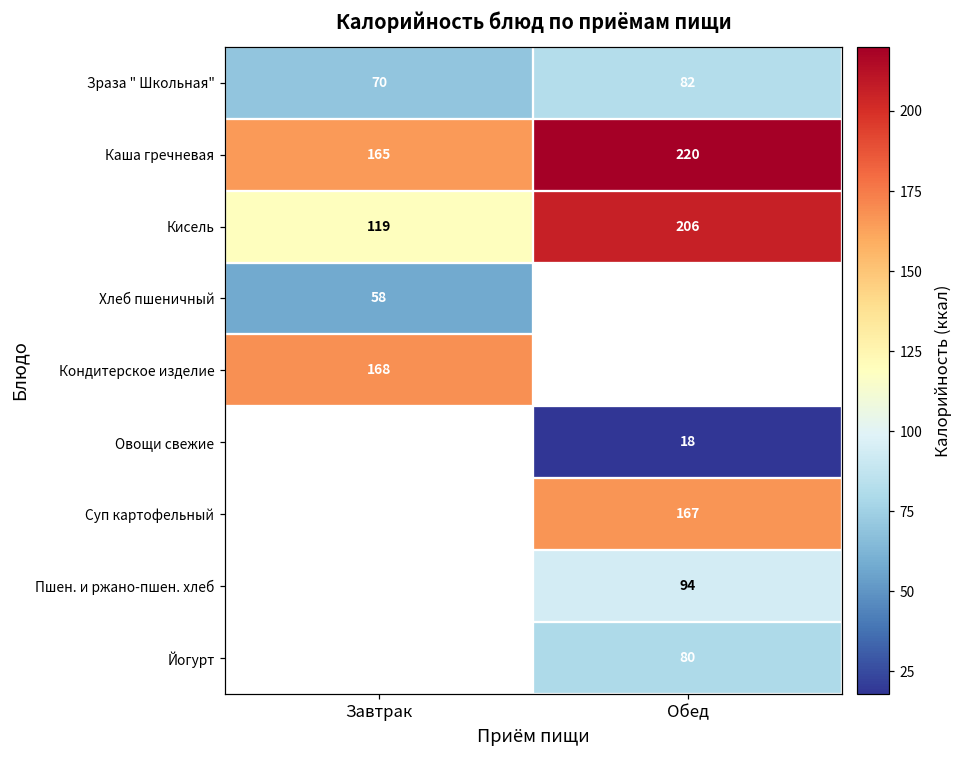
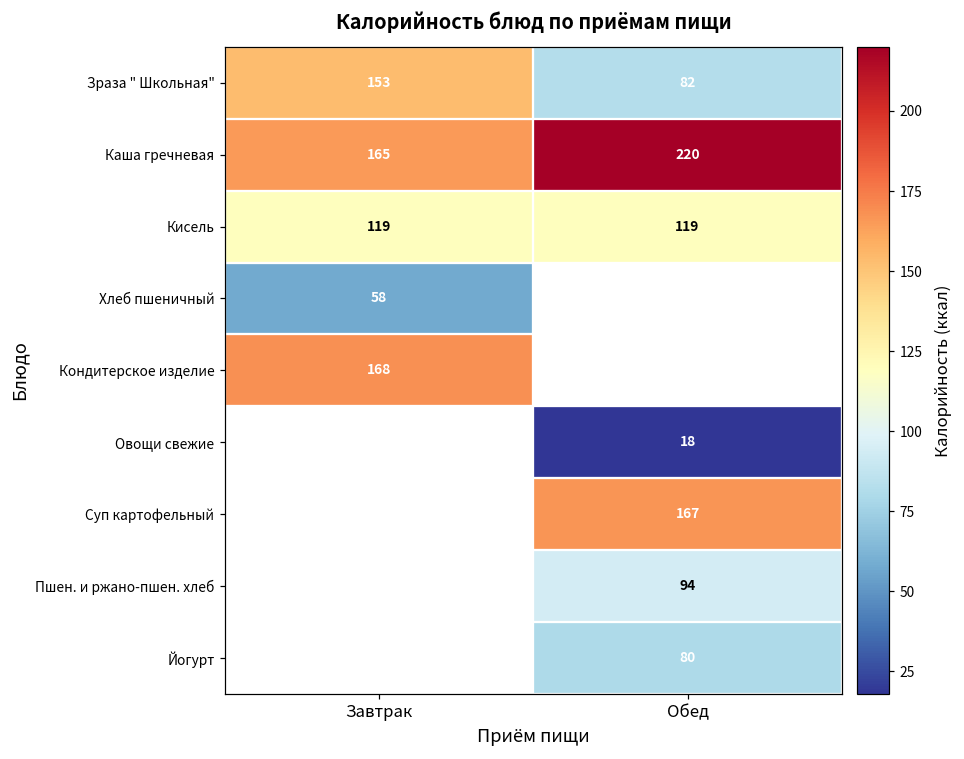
Зраза " Школьная", Завтрак: 70 -> 153
Кисель, Обед: 206 -> 119
